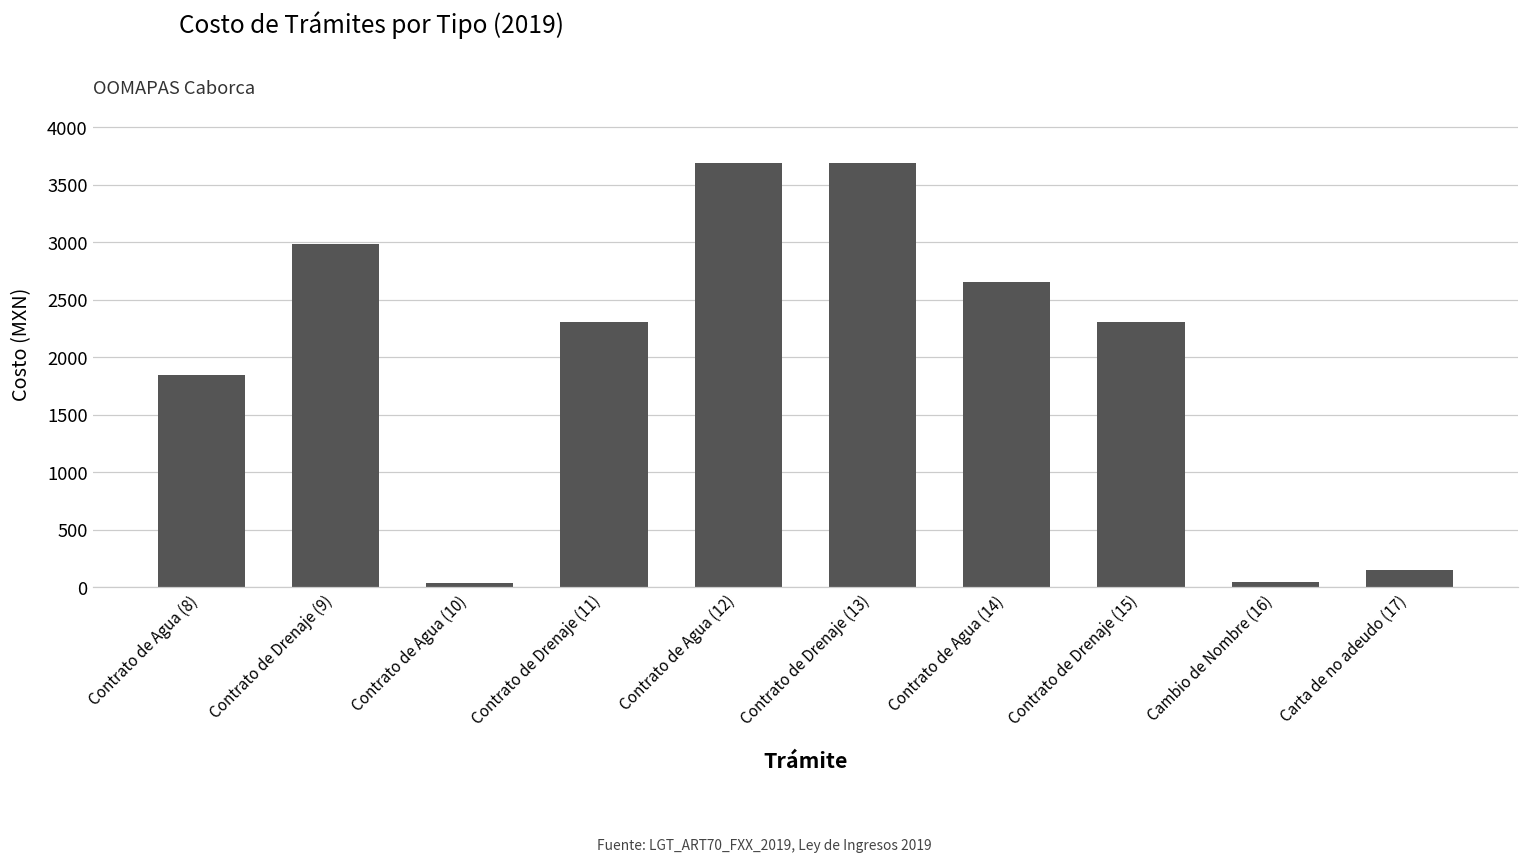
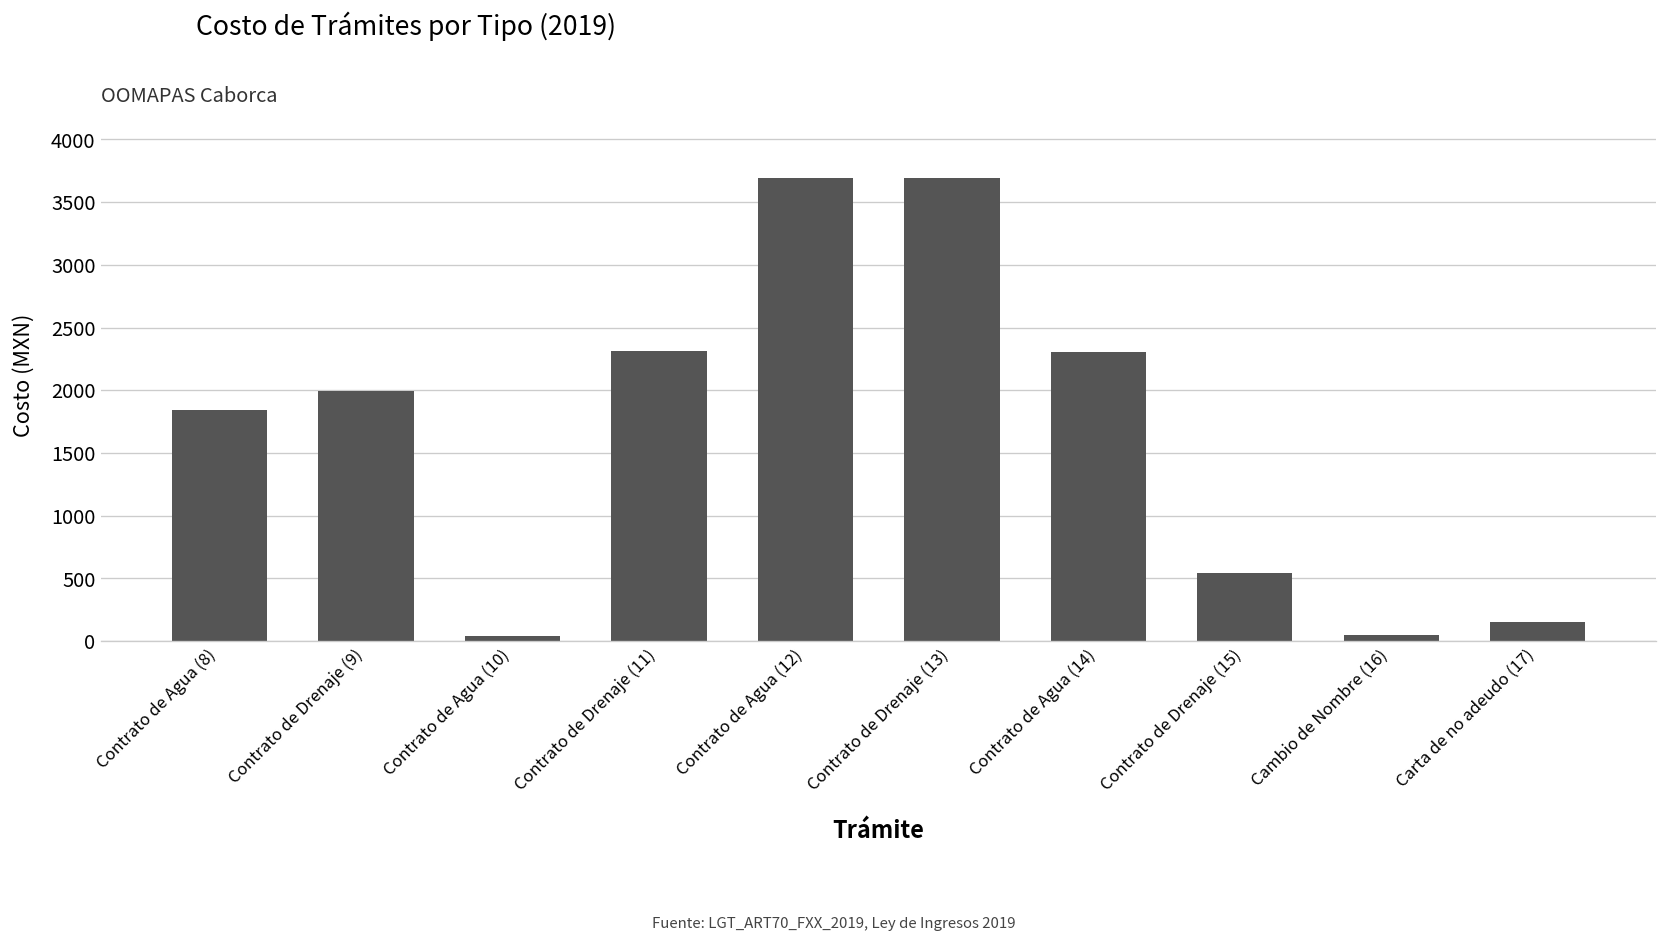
Contrato de Drenaje (9): 2980 -> 1990
Contrato de Agua (14): 2660 -> 2310
Contrato de Drenaje (15): 2310 -> 540
